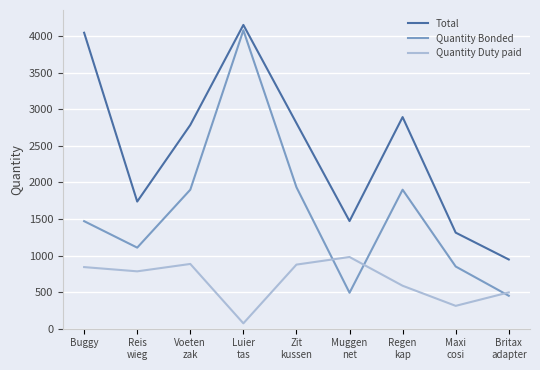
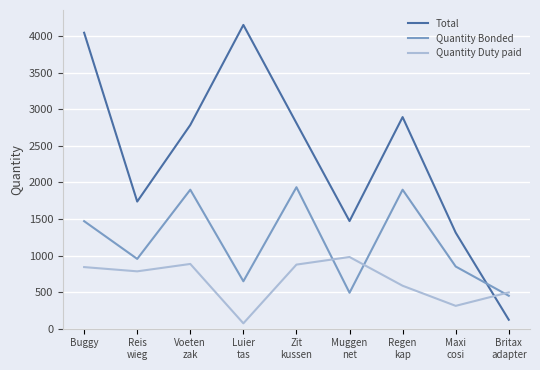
Quantity Bonded, Reis wieg: 1100 -> 1000
Quantity Bonded, Luier tas: 4100 -> 600
Total, Britax adapter: 900 -> 100
